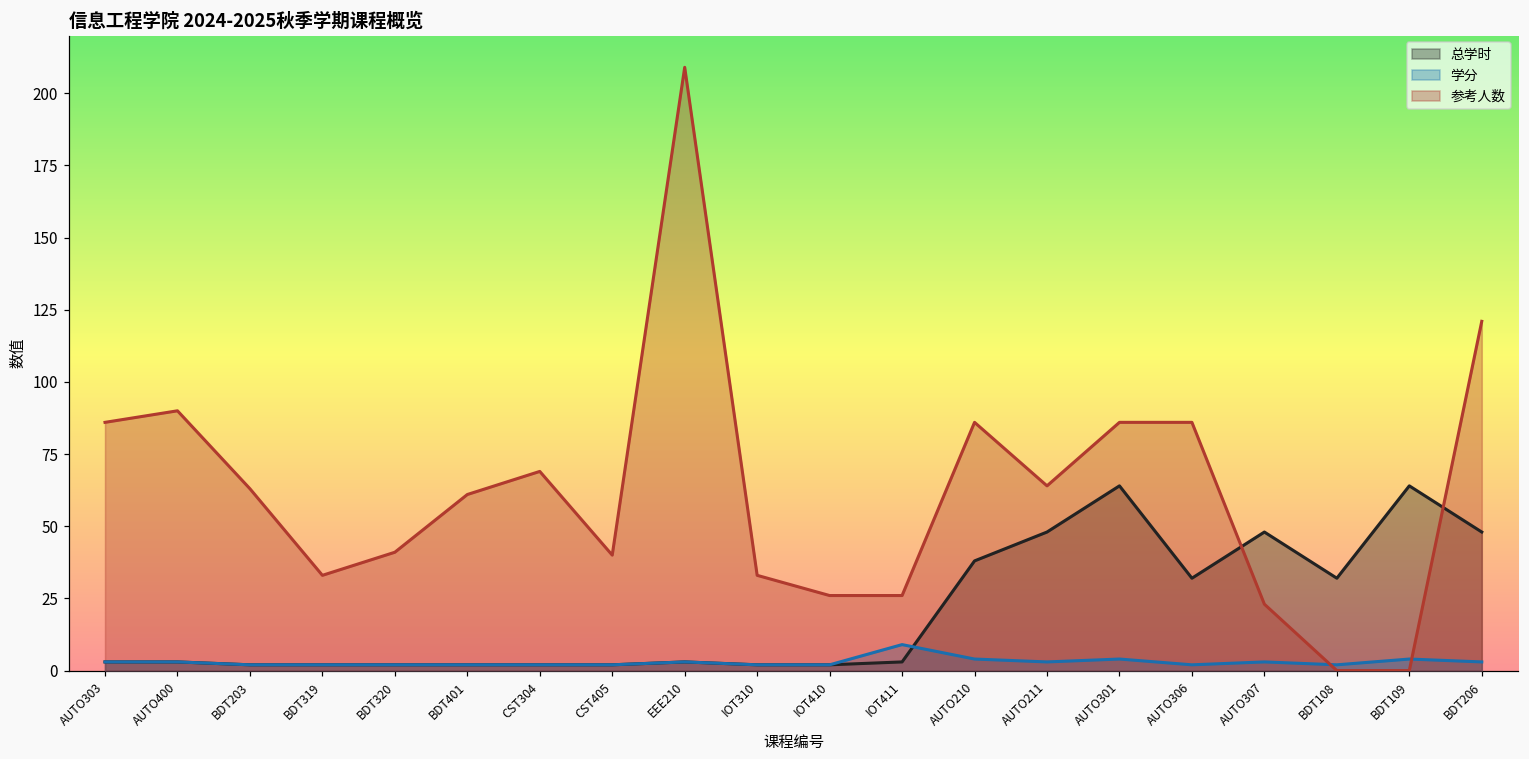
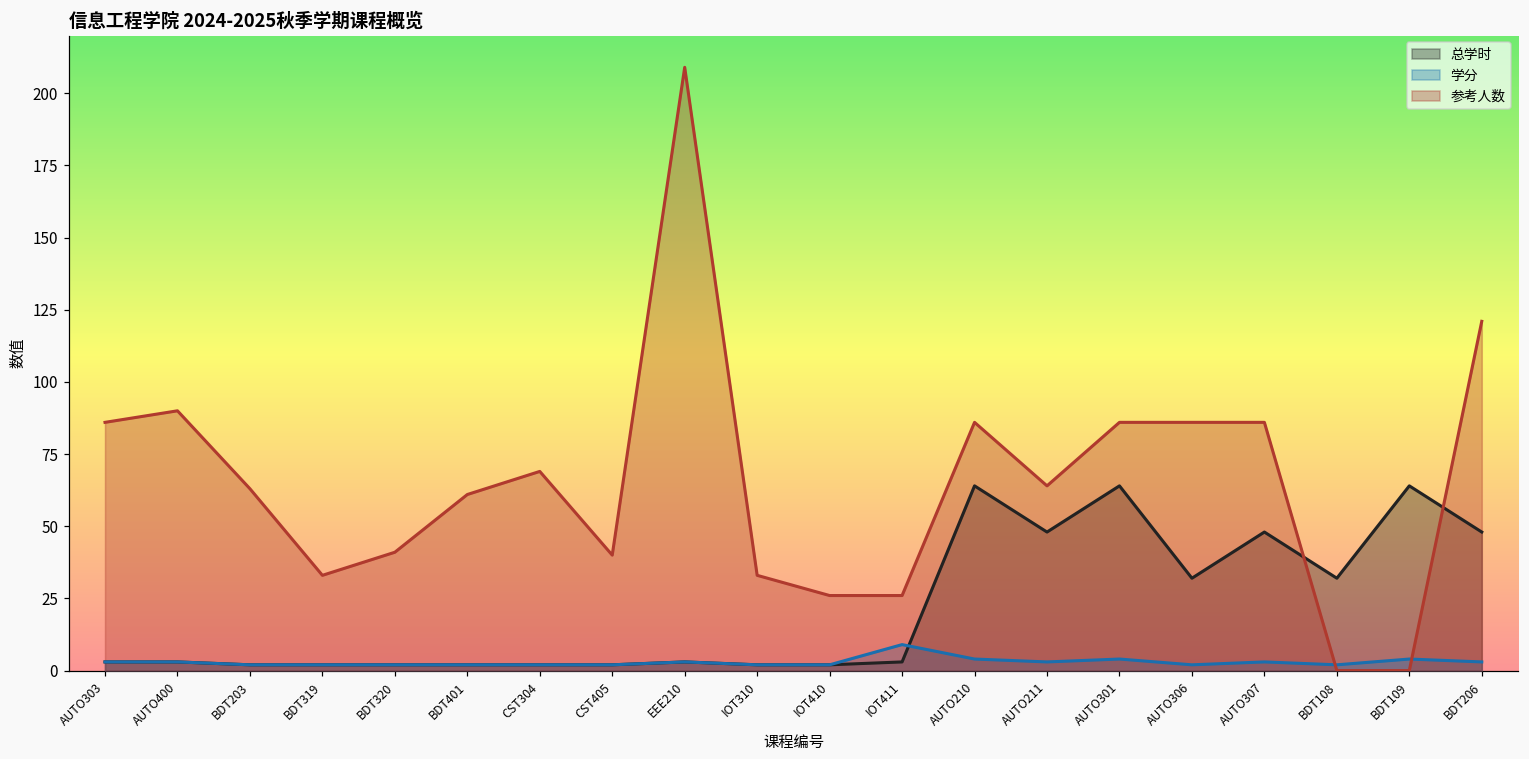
总学时, AUTO210: 38 -> 64
参考人数, AUTO307: 23 -> 86
